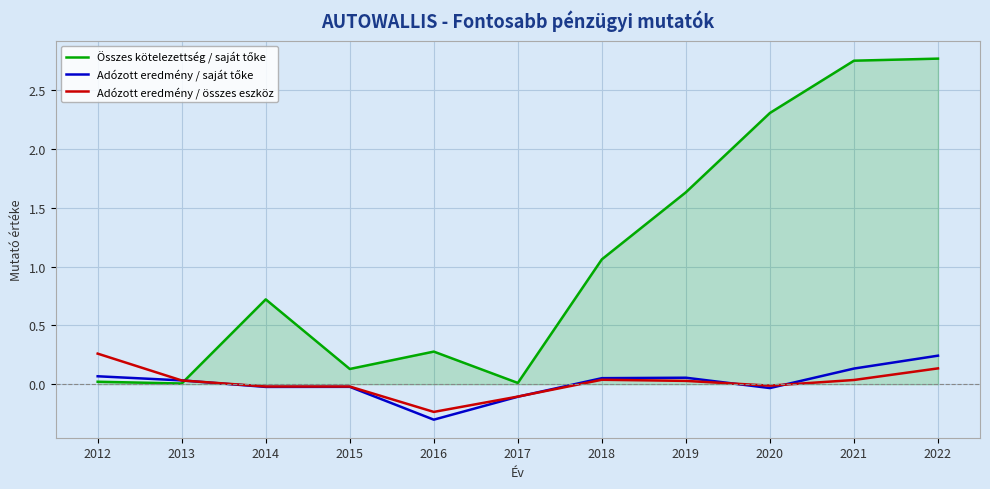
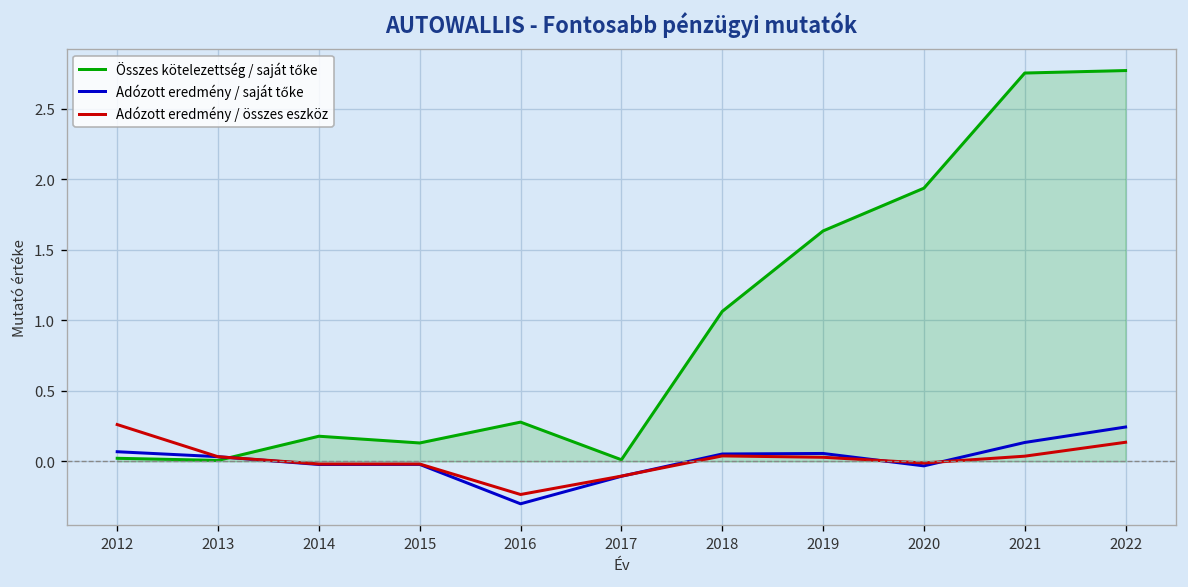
Összes kötelezettség / saját tőke, 2014: 0.72 -> 0.18
Összes kötelezettség / saját tőke, 2020: 2.31 -> 1.94
